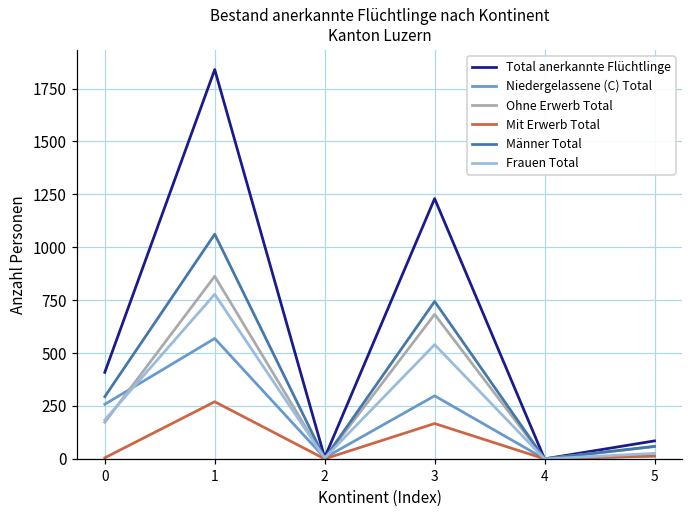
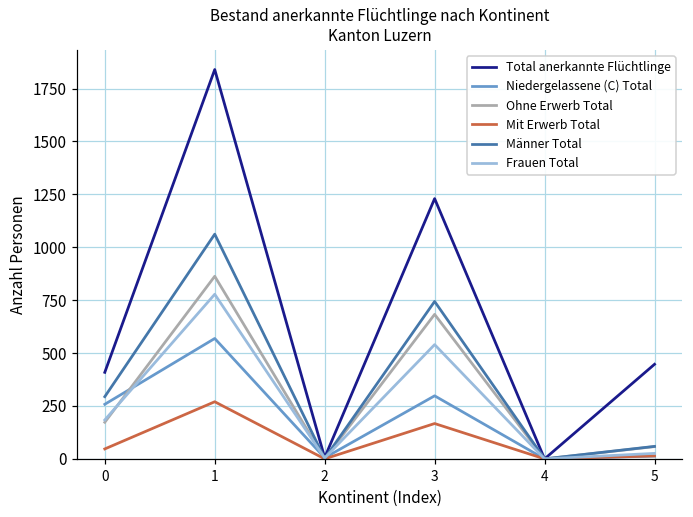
Mit Erwerb Total, 0: 10 -> 50
Total anerkannte Flüchtlinge, 5: 90 -> 450
